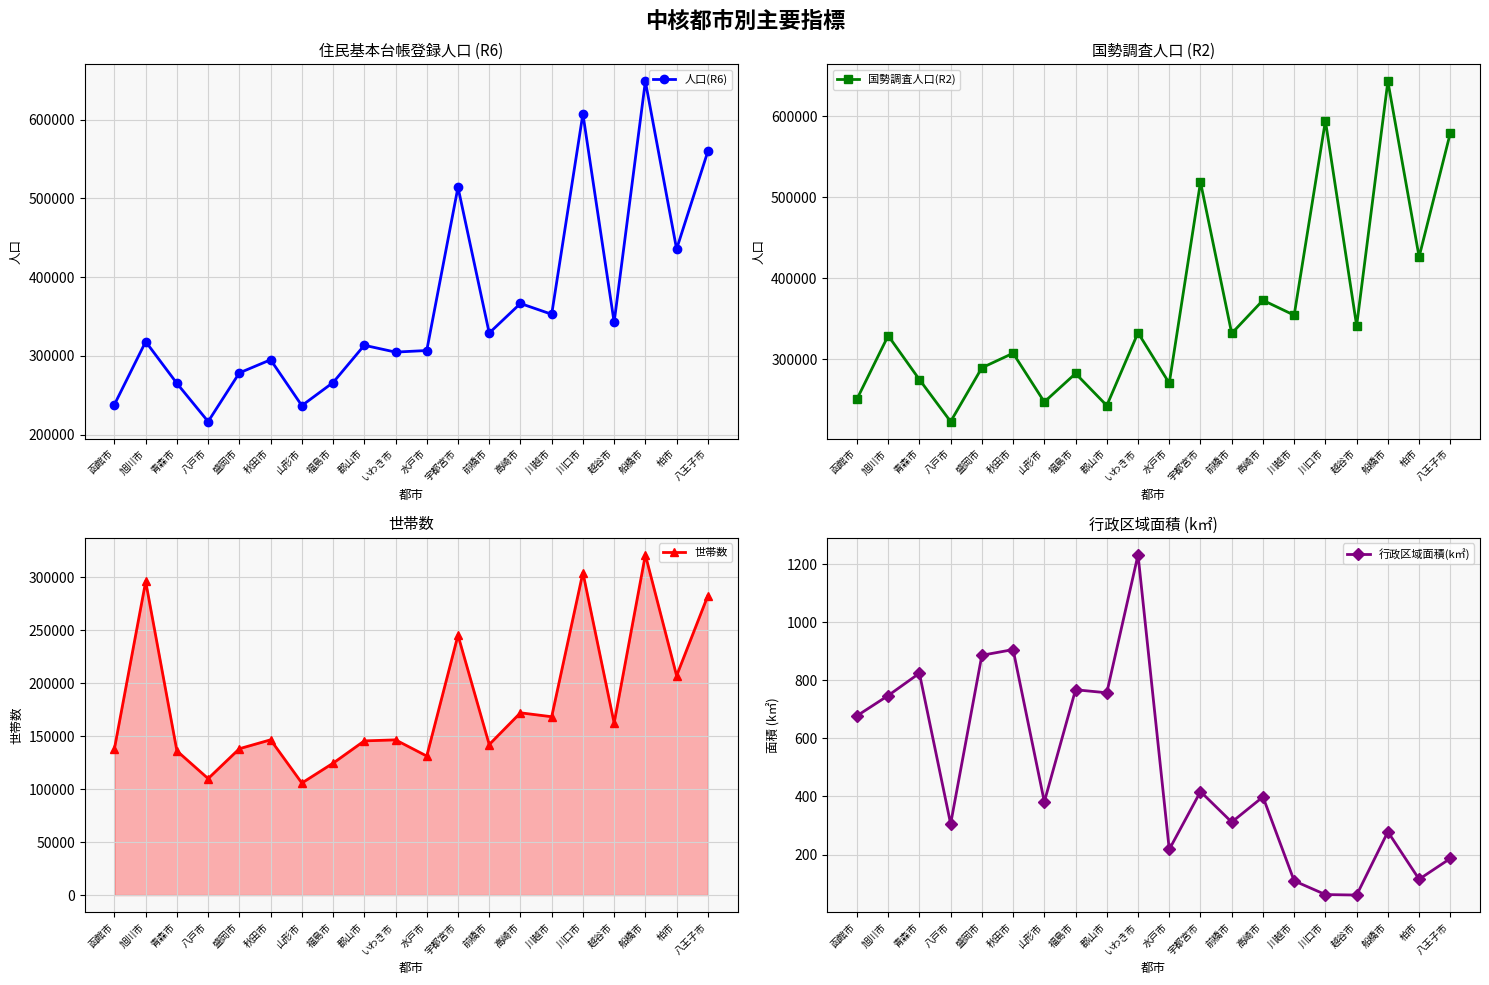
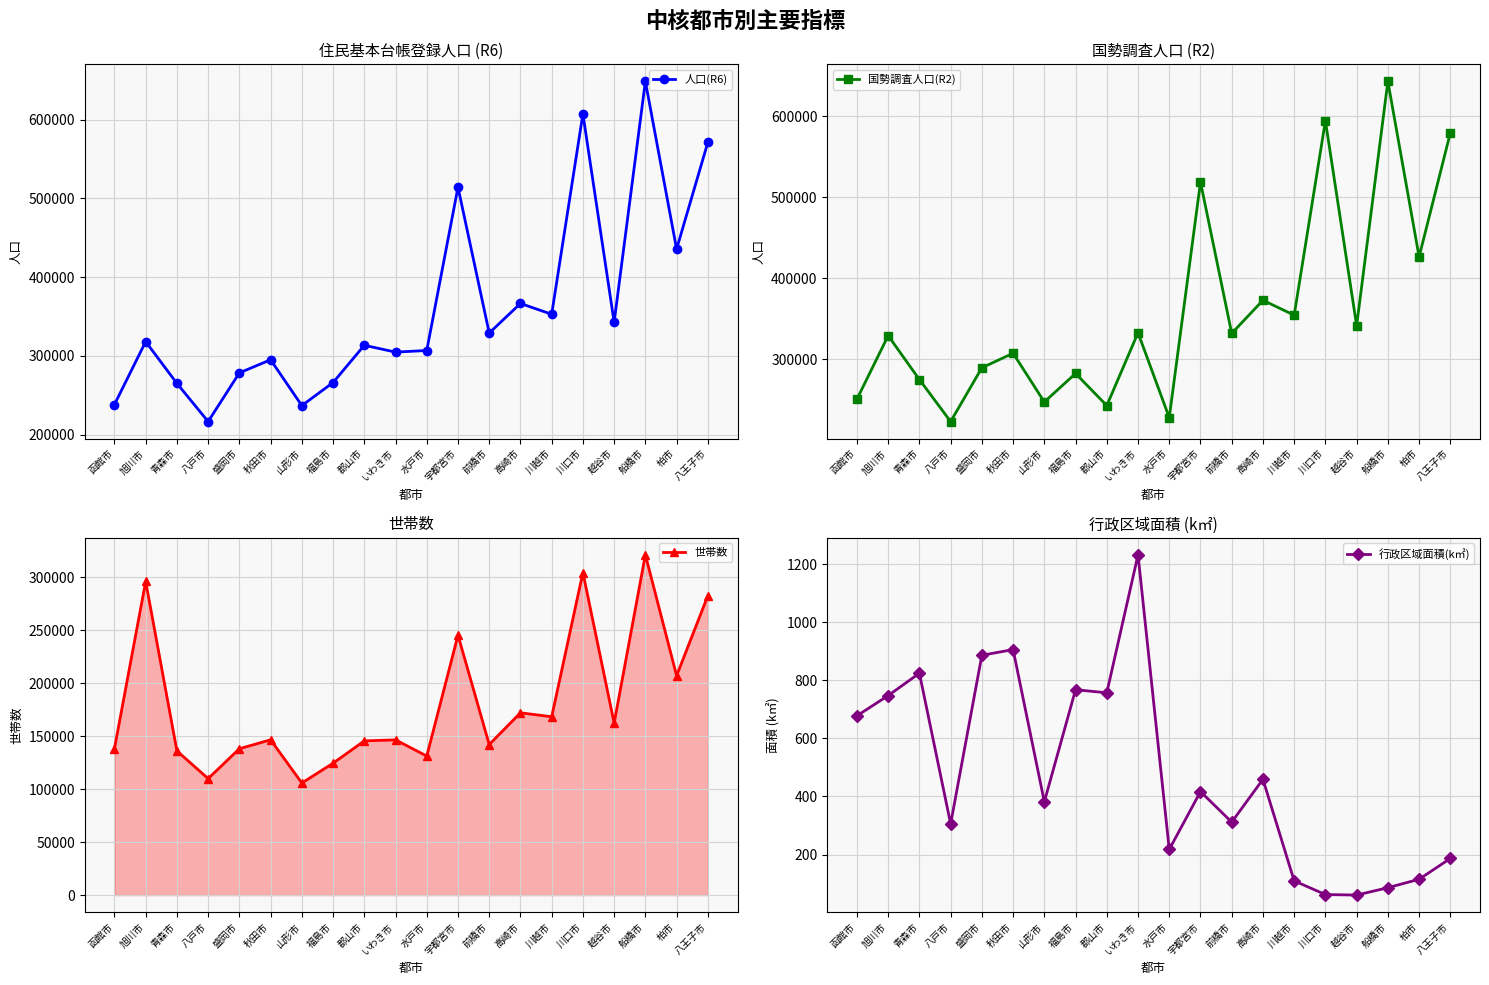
住民基本台帳登録人口 (R6), 八王子市: 560000 -> 570000
国勢調査人口 (R2), 水戸市: 270000 -> 230000
行政区域面積 (k㎡), 高崎市: 400 -> 460
行政区域面積 (k㎡), 船橋市: 280 -> 90
